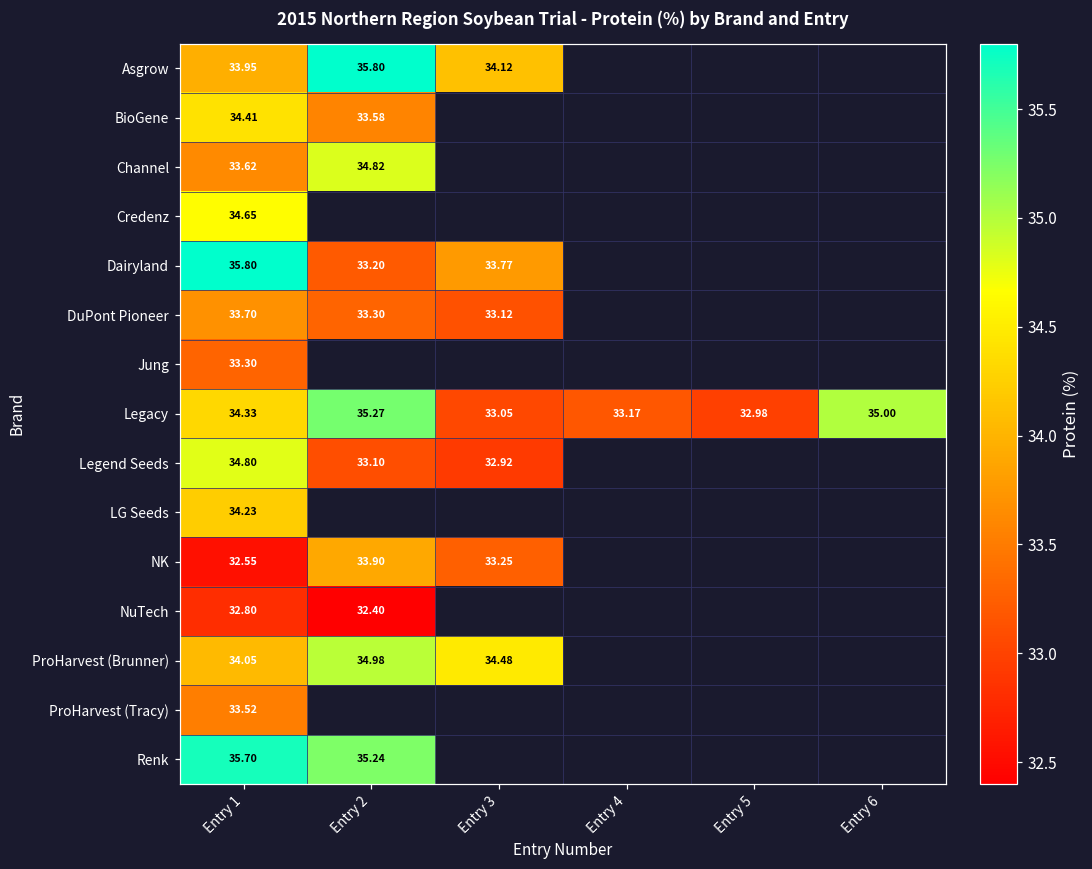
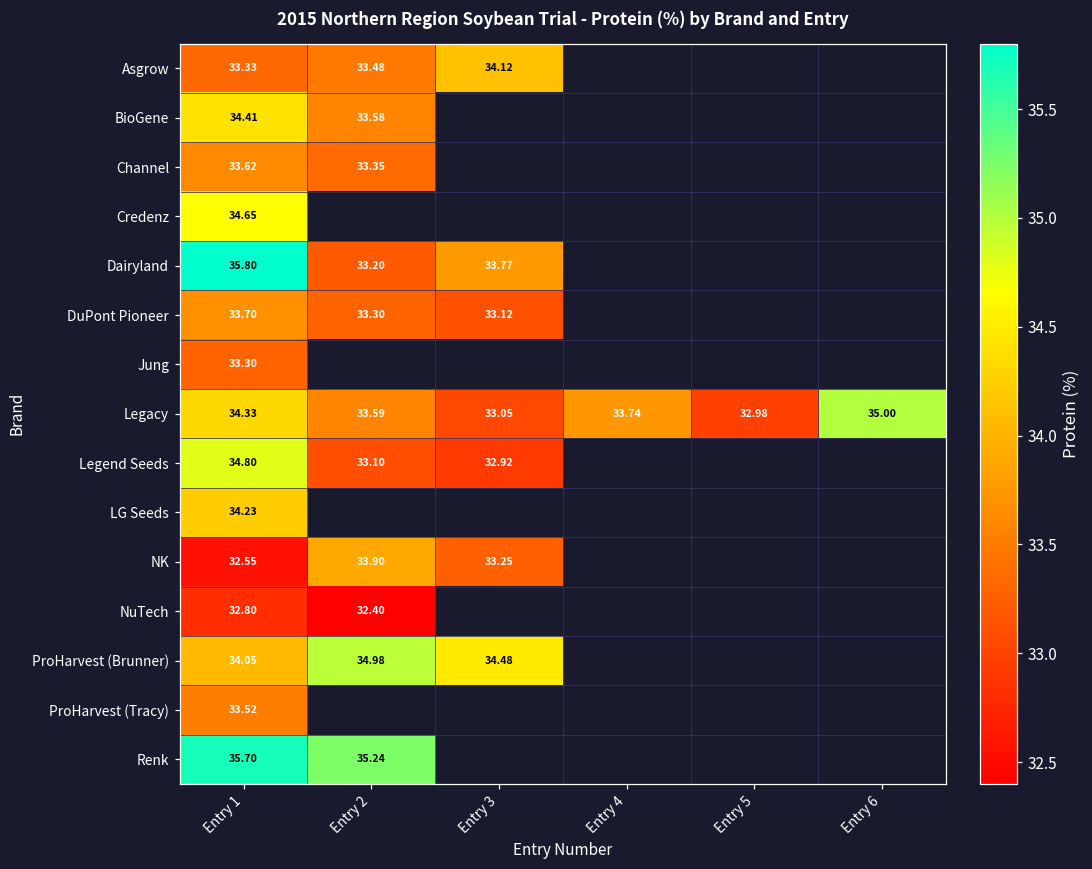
Asgrow, Entry 1: 33.95 -> 33.33
Asgrow, Entry 2: 35.80 -> 33.48
Channel, Entry 2: 34.82 -> 33.35
Legacy, Entry 2: 35.27 -> 33.59
Legacy, Entry 4: 33.17 -> 33.74
